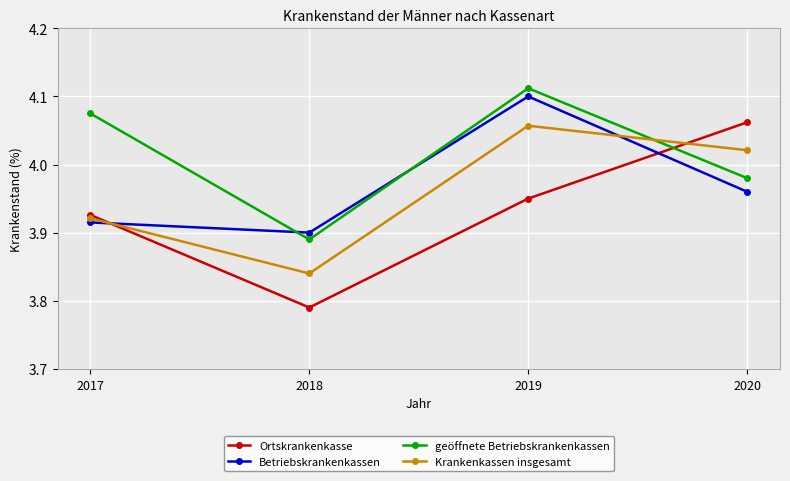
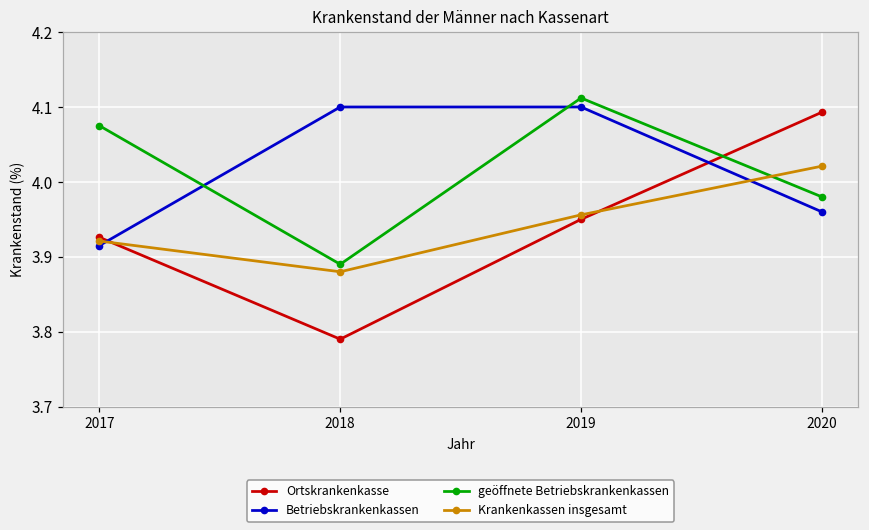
Betriebskrankenkassen, 2018: 3.9 -> 4.1
Krankenkassen insgesamt, 2018: 3.84 -> 3.88
Krankenkassen insgesamt, 2019: 4.06 -> 3.96
Ortskrankenkasse, 2020: 4.06 -> 4.09
